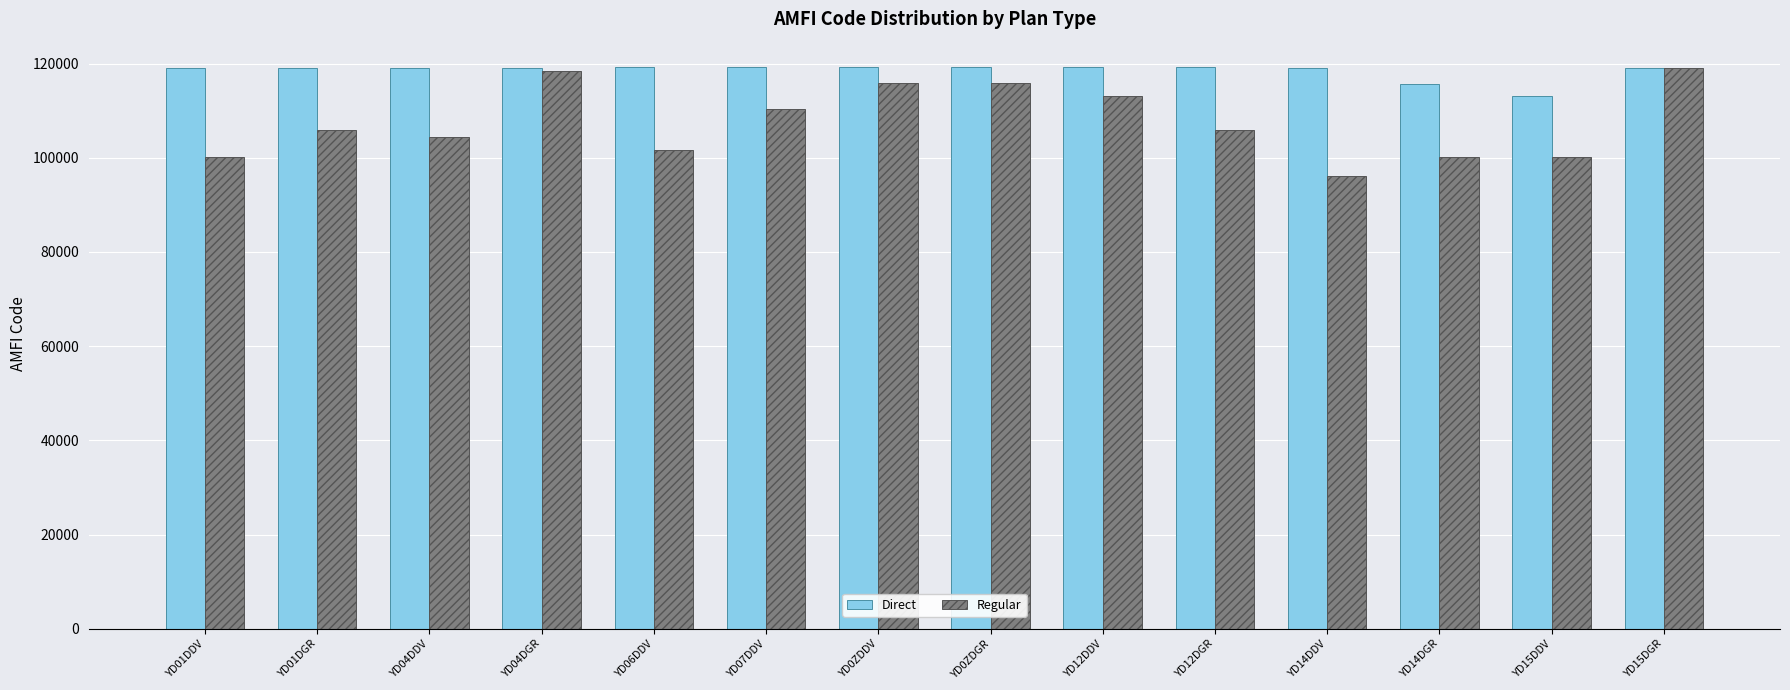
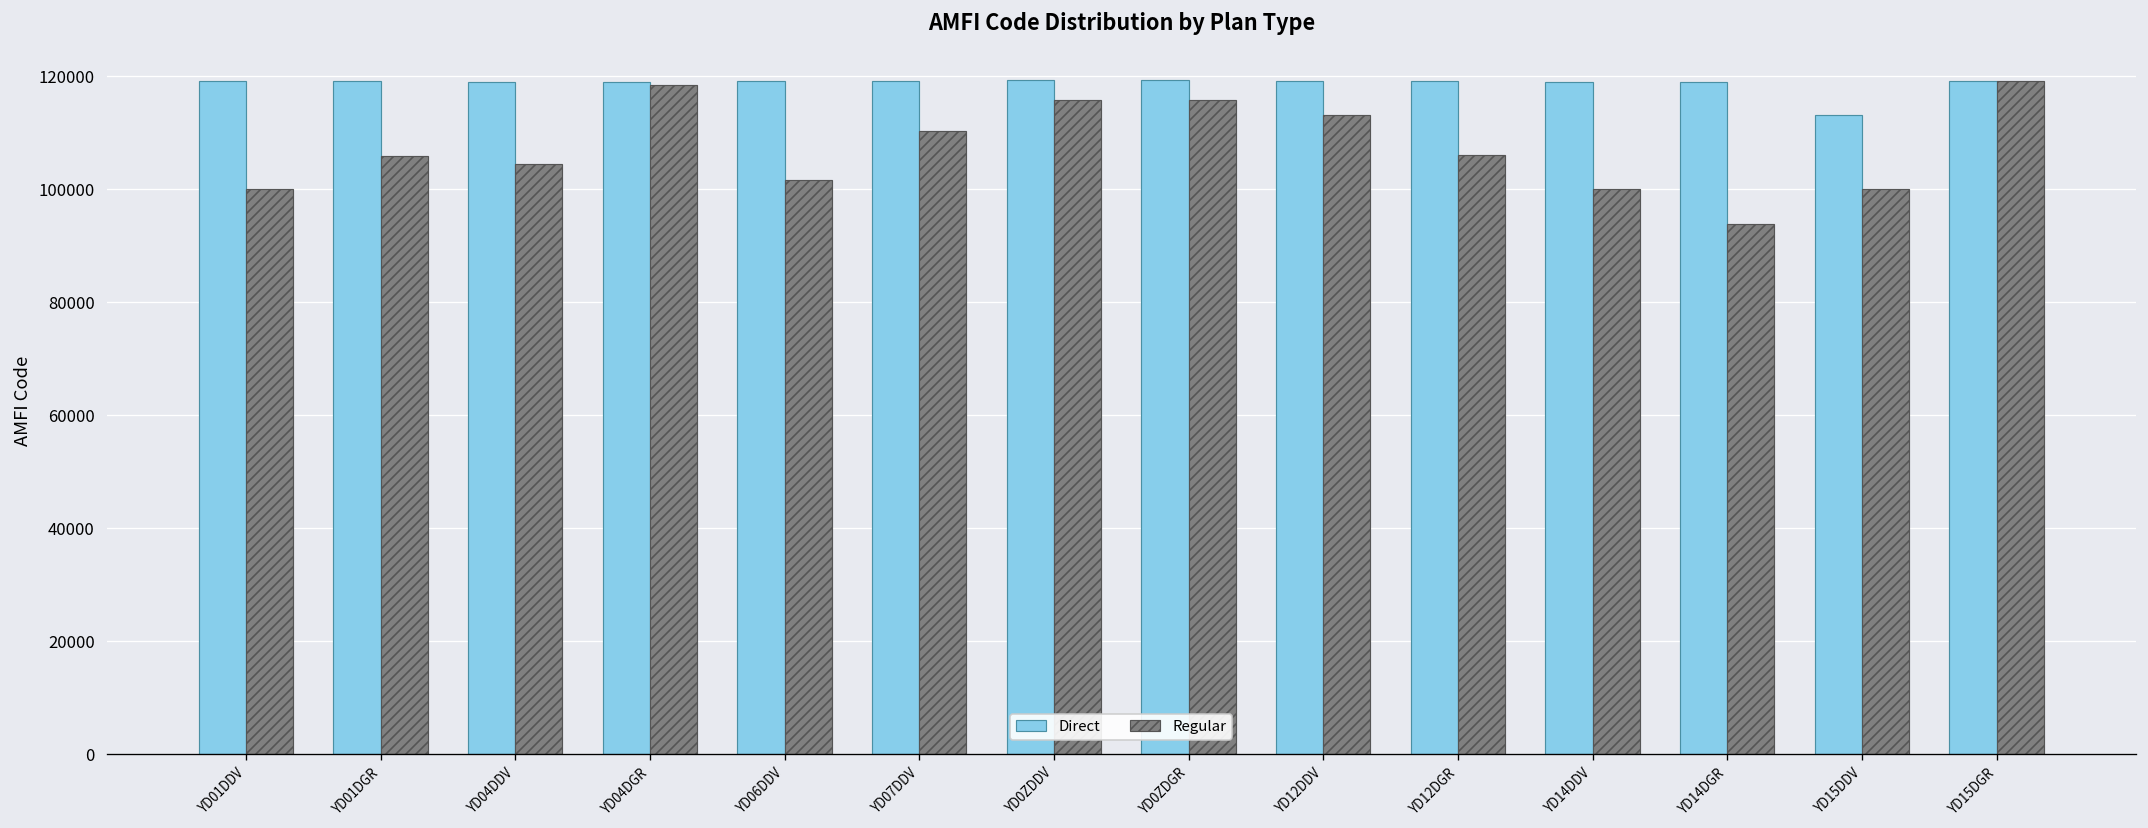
Regular, YD14DDV: 96000 -> 100000
Direct, YD14DGR: 116000 -> 119000
Regular, YD14DGR: 100000 -> 94000
